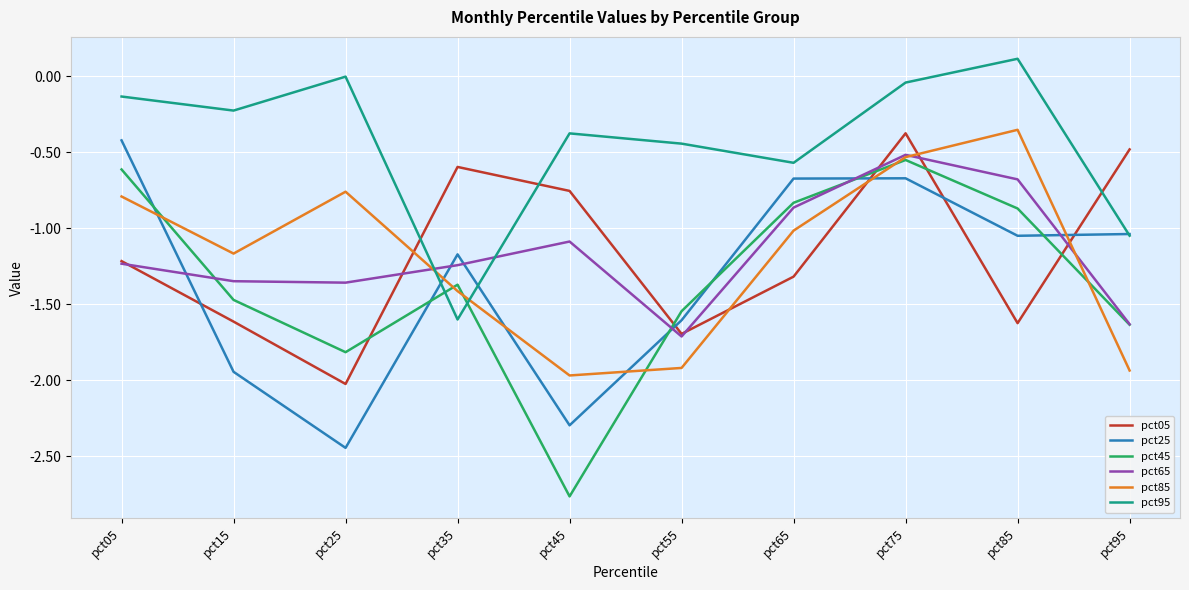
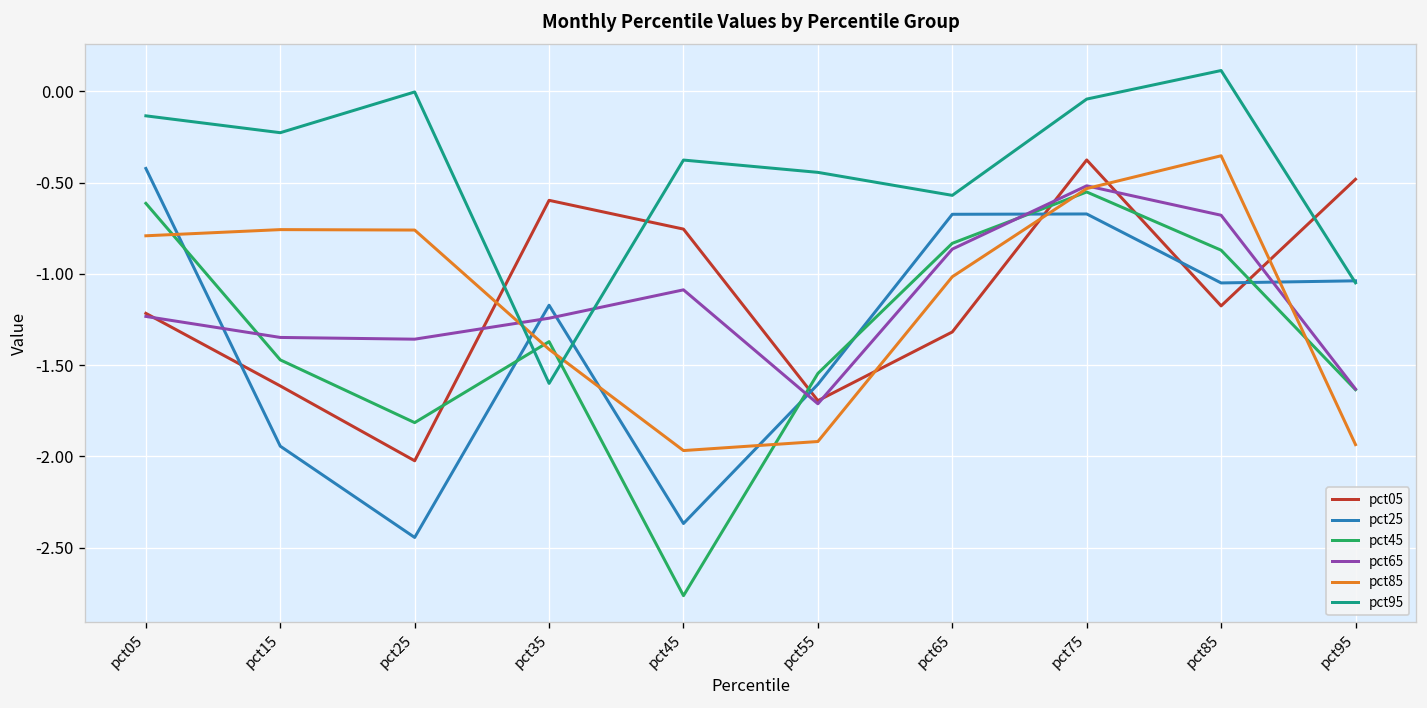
pct85, pct15: -1.17 -> -0.76
pct25, pct45: -2.30 -> -2.37
pct05, pct85: -1.62 -> -1.18
